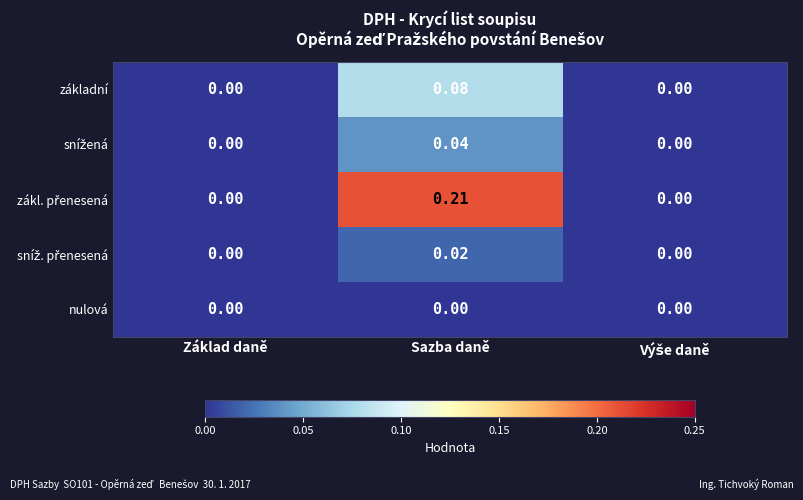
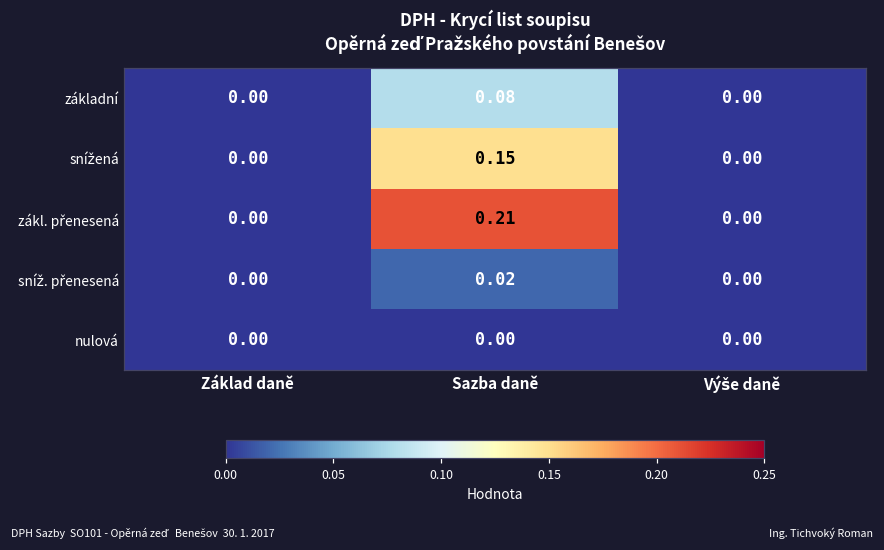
snížená, Sazba daně: 0.04 -> 0.15
